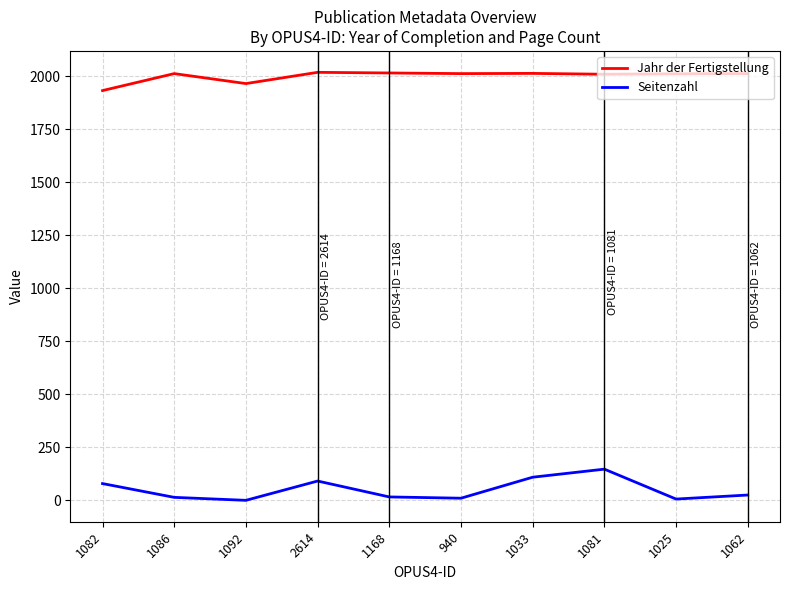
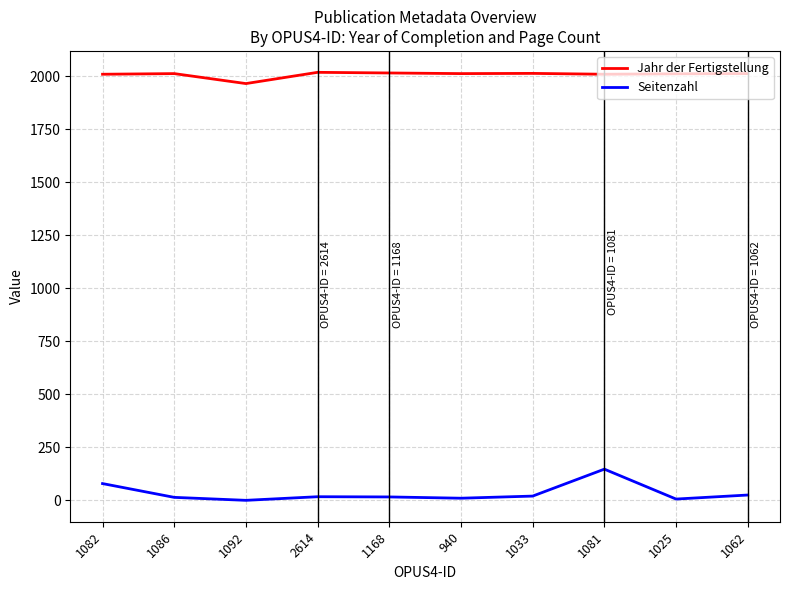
Jahr der Fertigstellung, 1082: 1930 -> 2010
Seitenzahl, 2614: 90 -> 20
Seitenzahl, 1033: 110 -> 20
